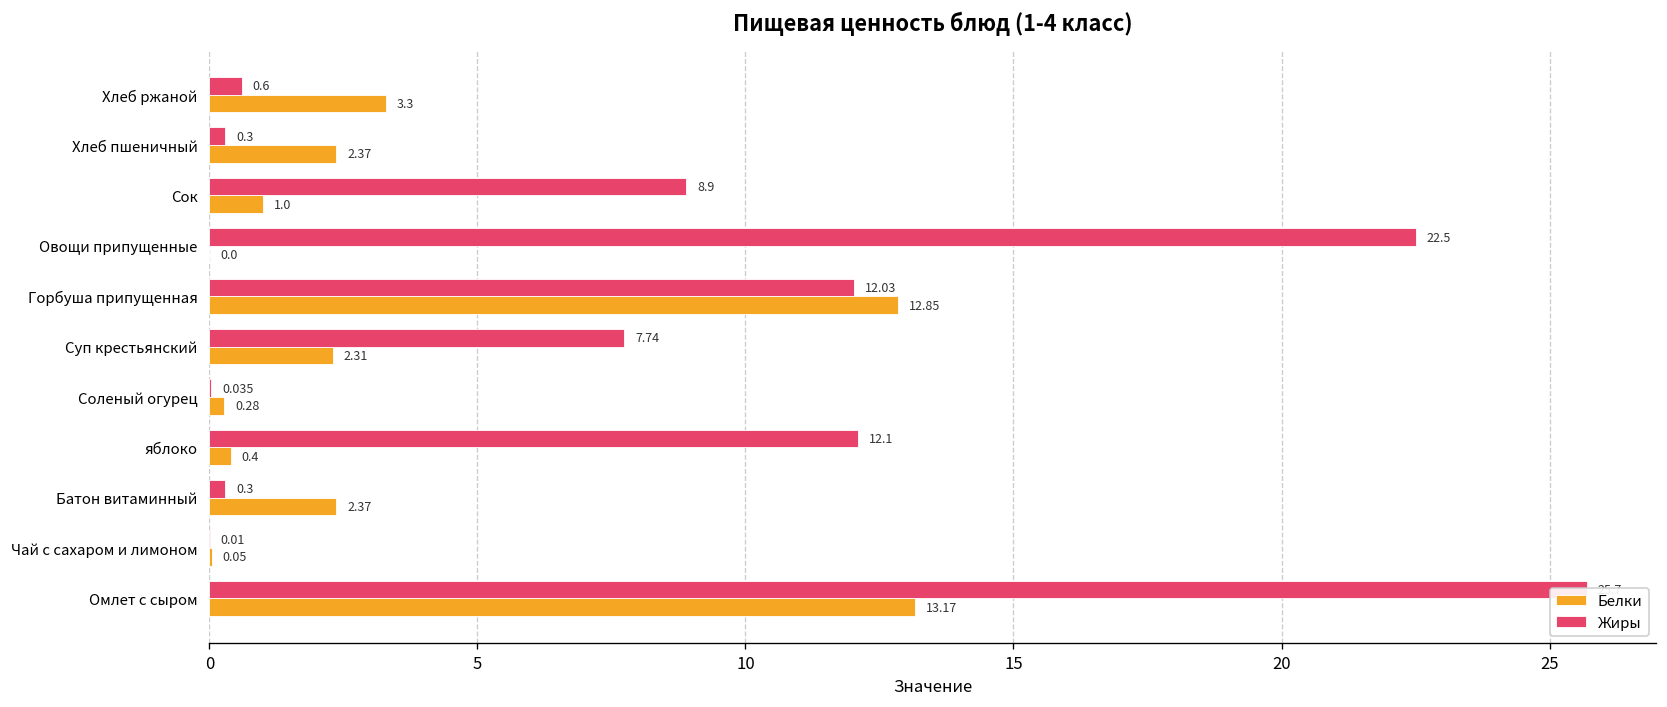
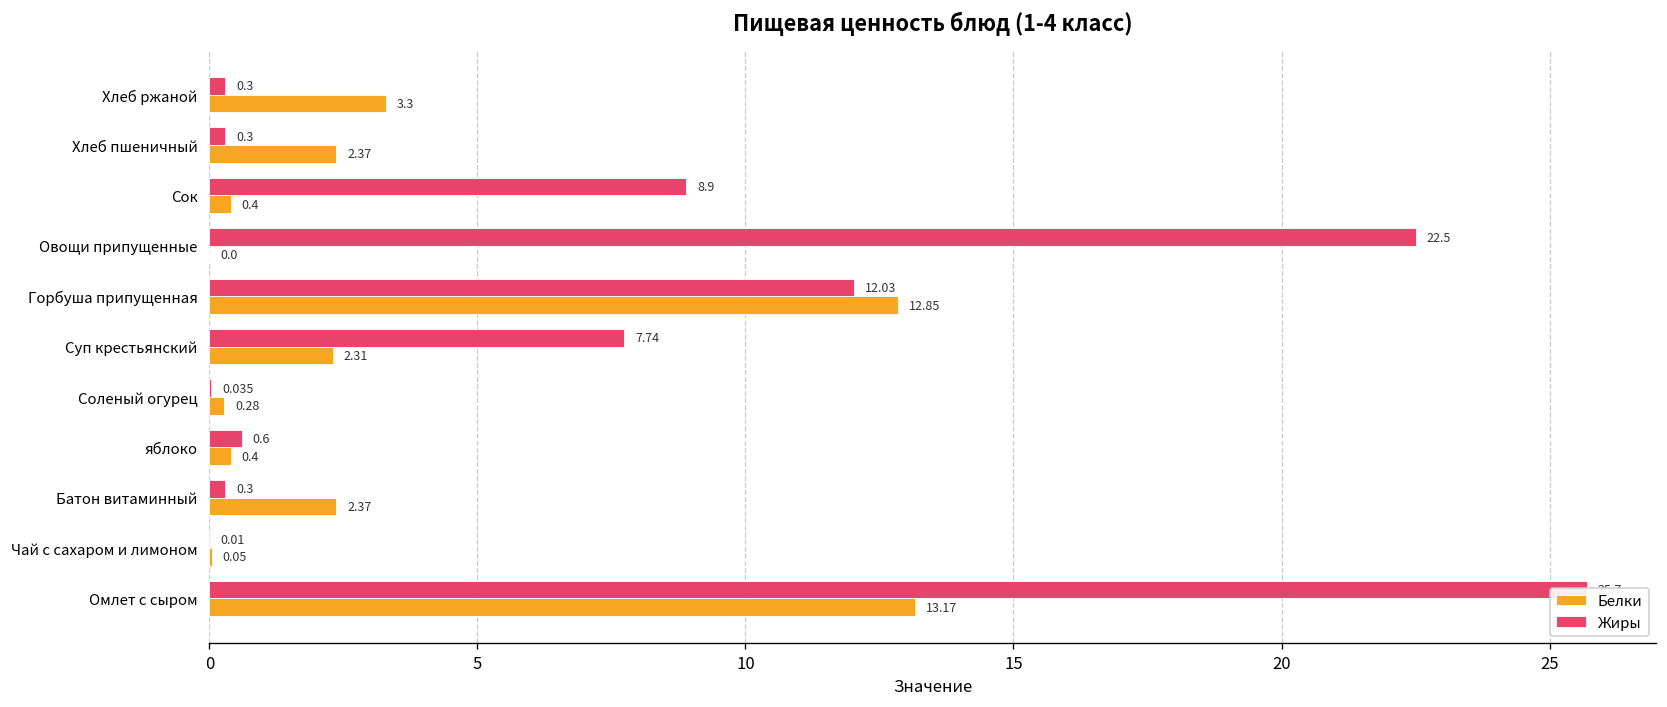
Жиры, Хлеб ржаной: 0.6 -> 0.3
Белки, Сок: 1.0 -> 0.4
Жиры, яблоко: 12.1 -> 0.6
